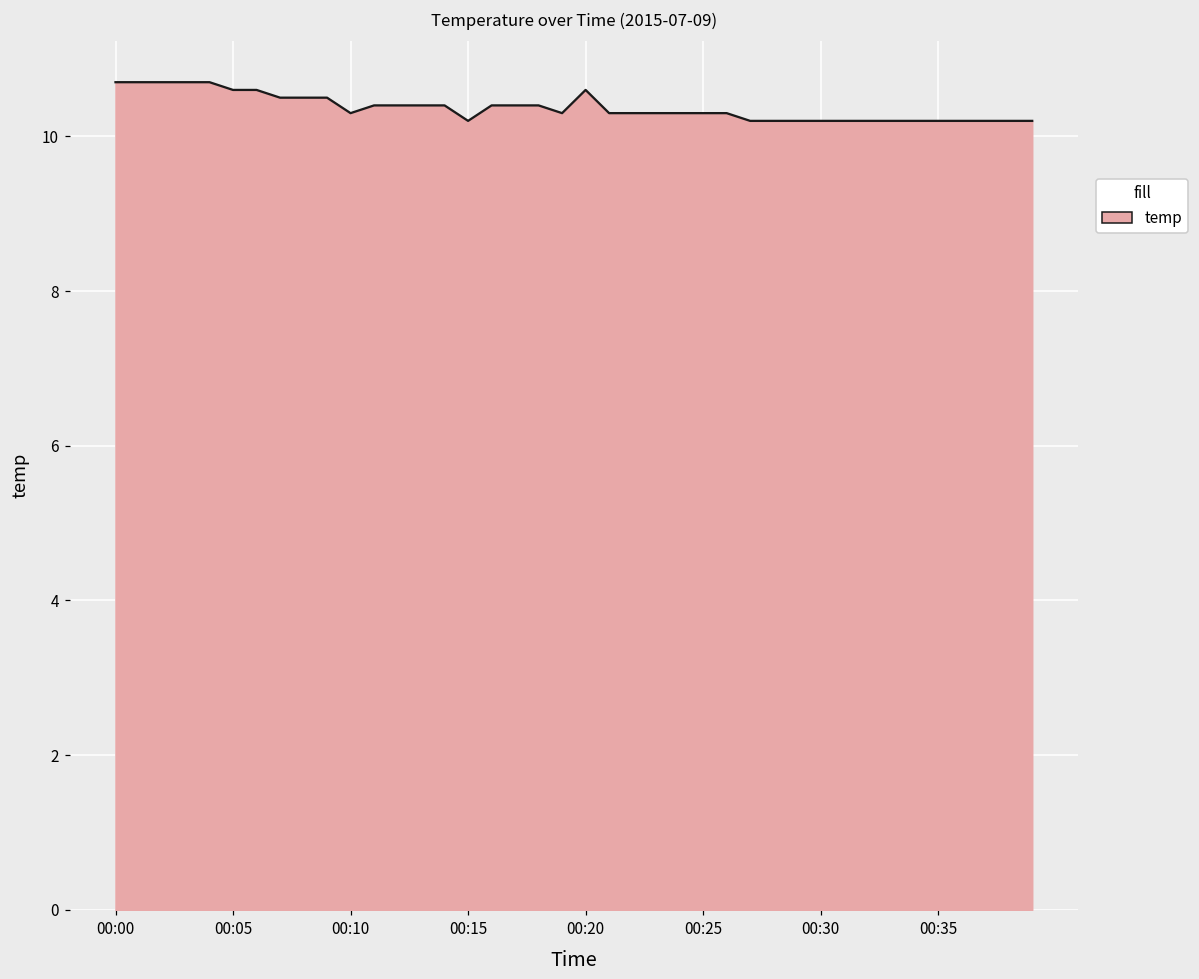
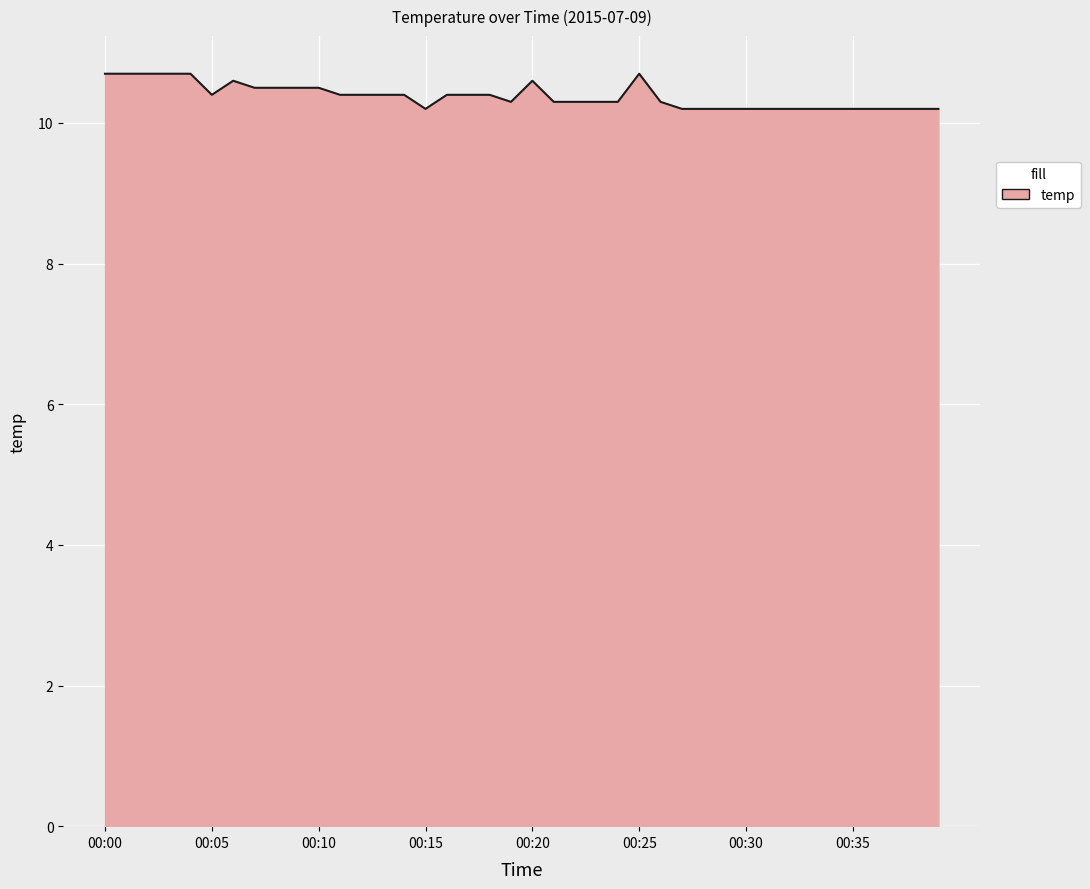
00:05: 10.6 -> 10.4
00:10: 10.3 -> 10.5
00:25: 10.3 -> 10.7
